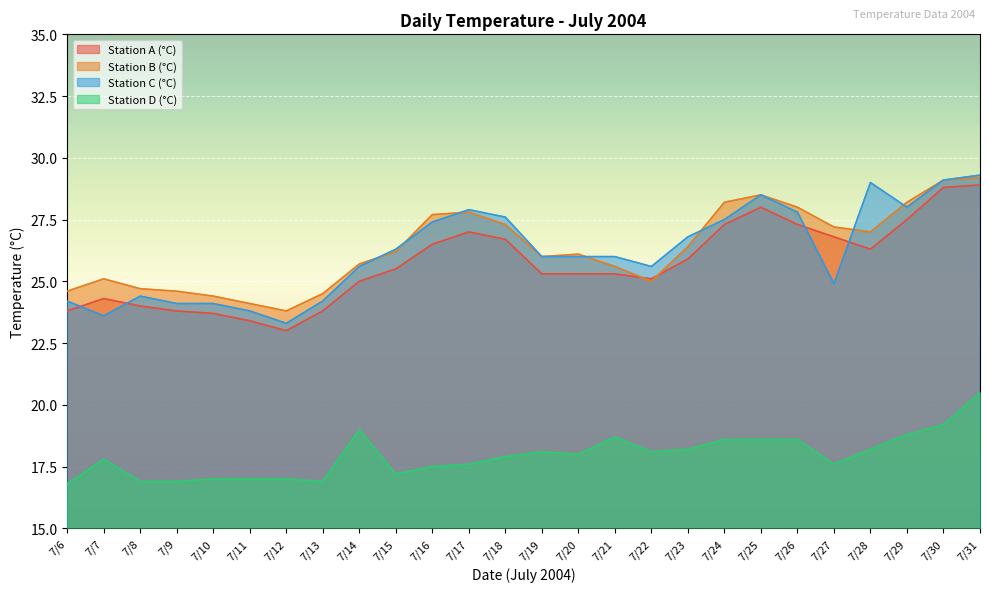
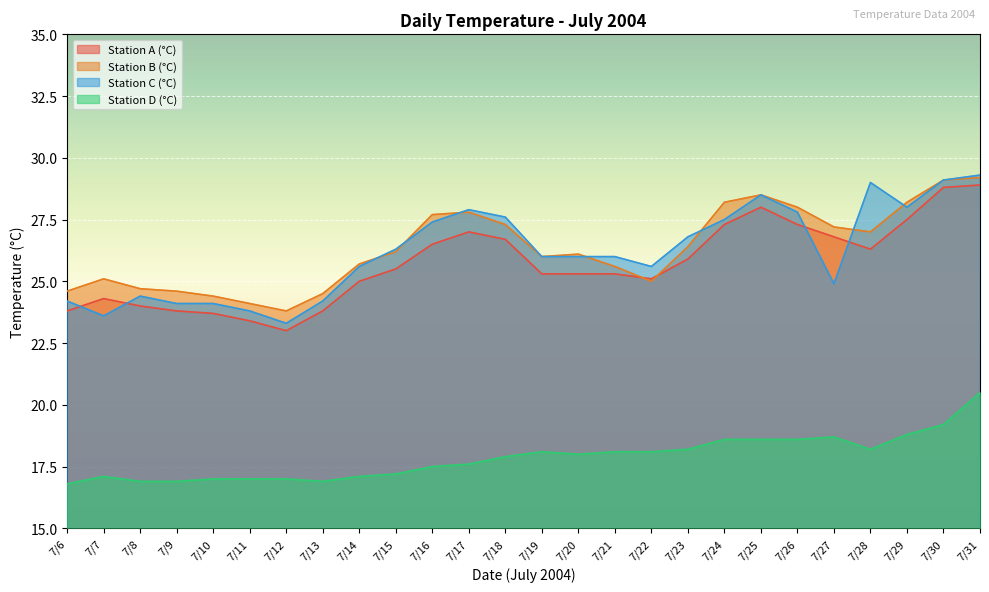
Station D (°C), 7/7: 17.8 -> 17.1
Station D (°C), 7/14: 19.0 -> 17.1
Station D (°C), 7/21: 18.7 -> 18.1
Station D (°C), 7/27: 17.6 -> 18.7
